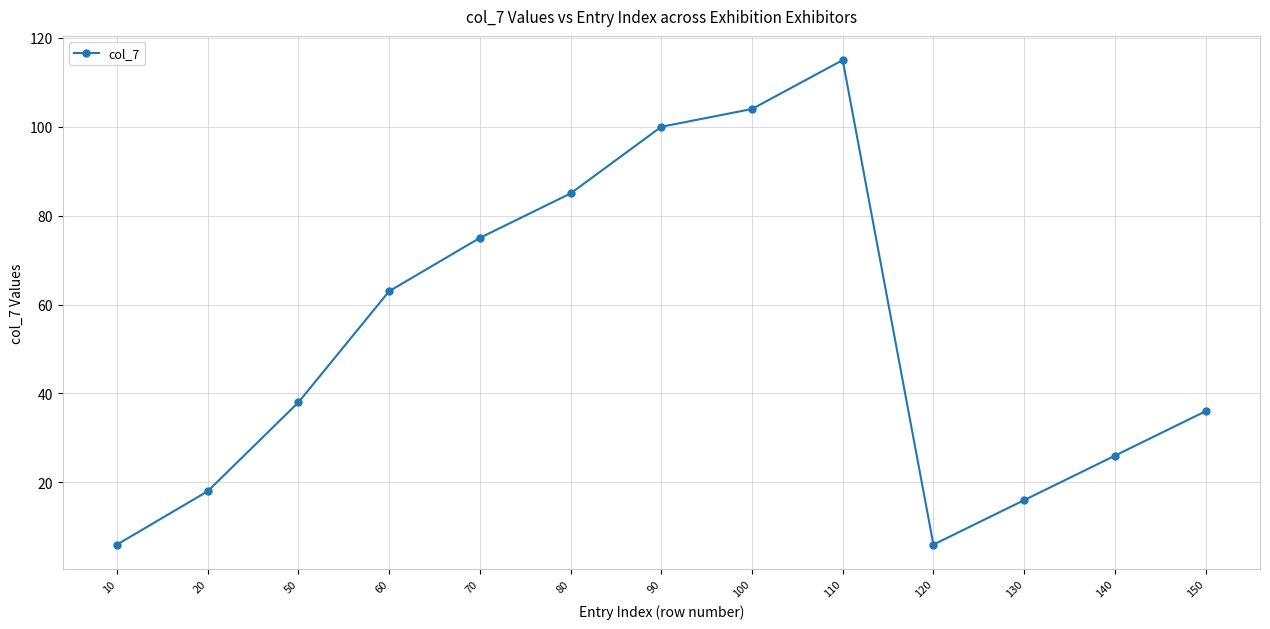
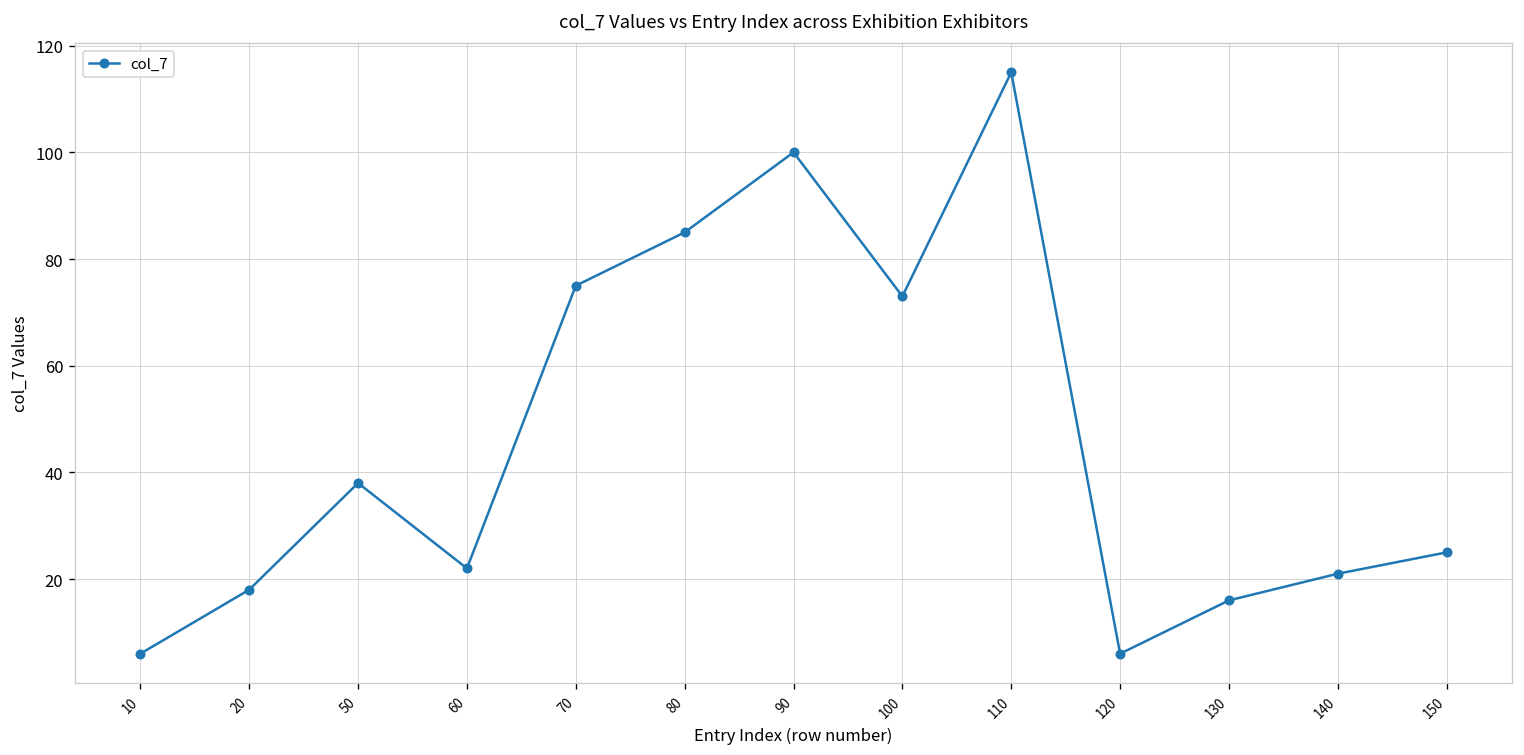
60: 63 -> 22
100: 104 -> 73
140: 26 -> 21
150: 36 -> 25
